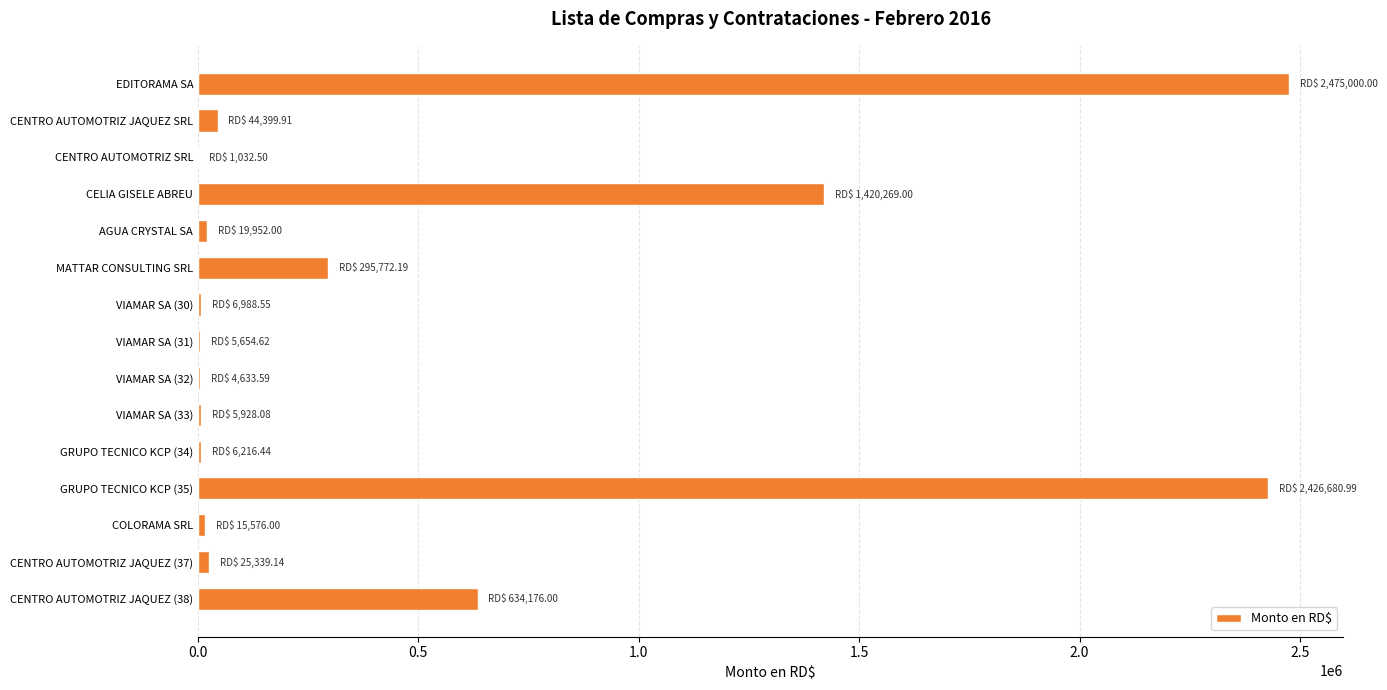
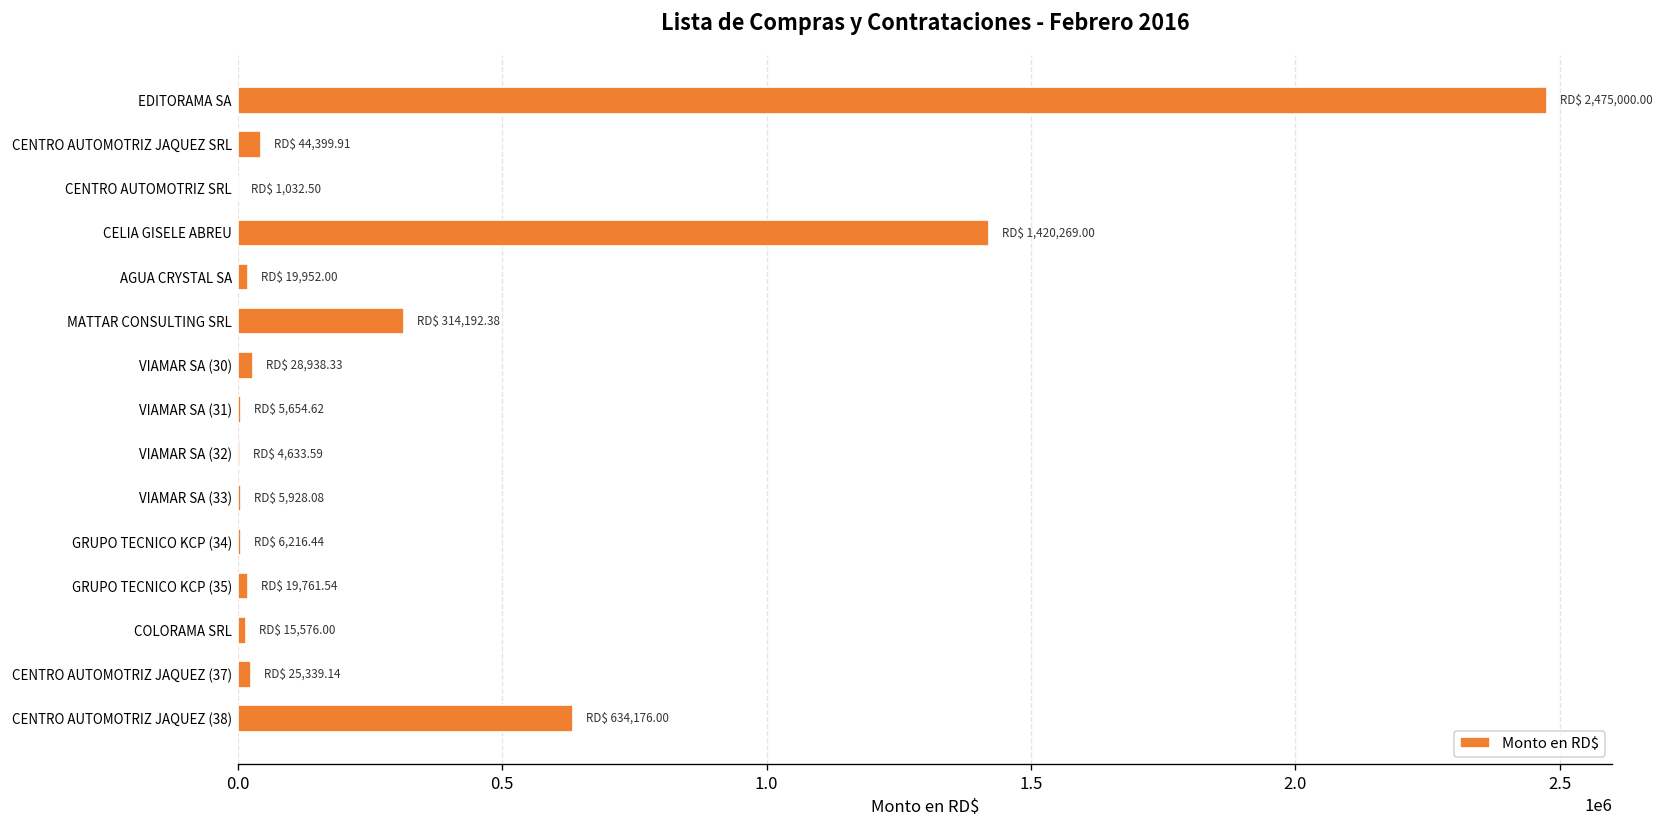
MATTAR CONSULTING SRL: 295,772.19 -> 314,192.38
VIAMAR SA (30): 6,988.55 -> 28,938.33
GRUPO TECNICO KCP (35): 2,426,680.99 -> 19,761.54
